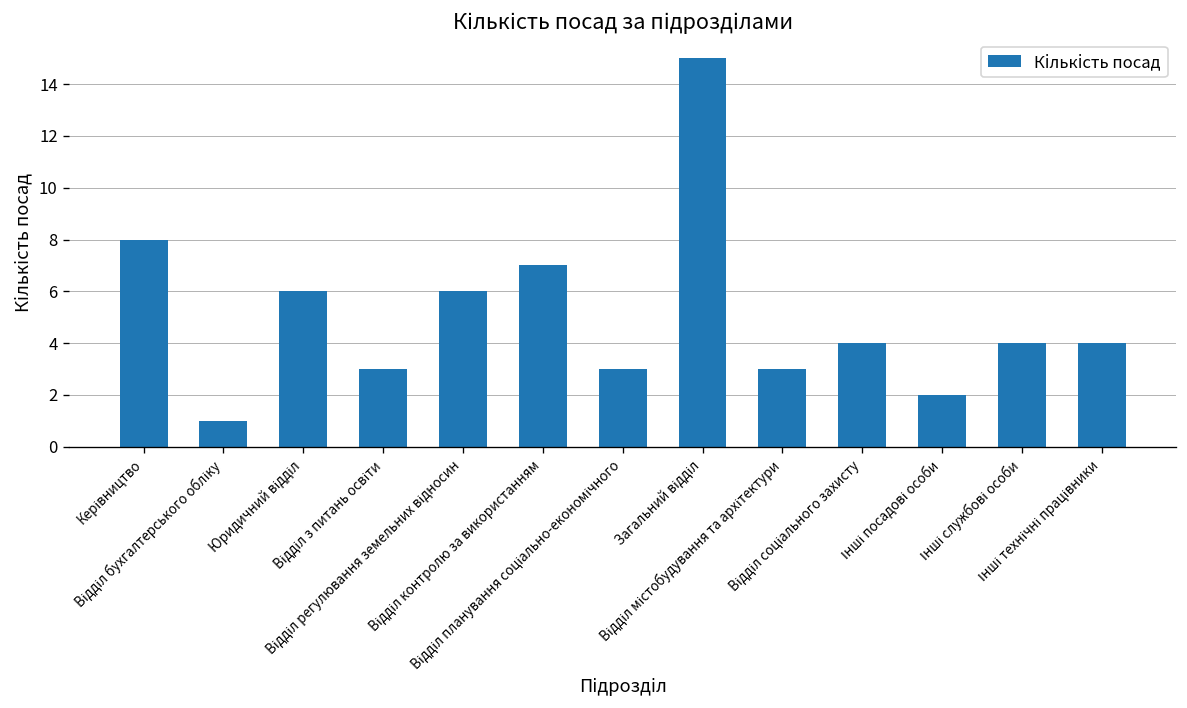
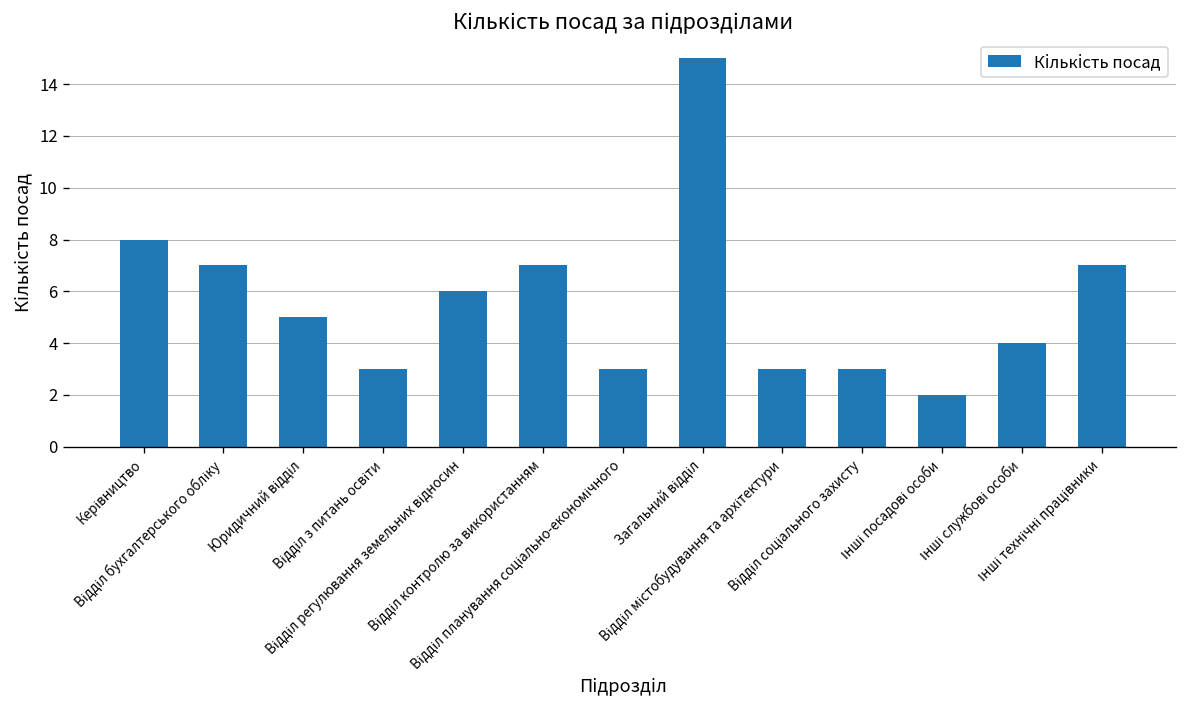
Відділ бухгалтерського обліку: 1 -> 7
Юридичний відділ: 6 -> 5
Відділ соціального захисту: 4 -> 3
Інші технічні працівники: 4 -> 7
